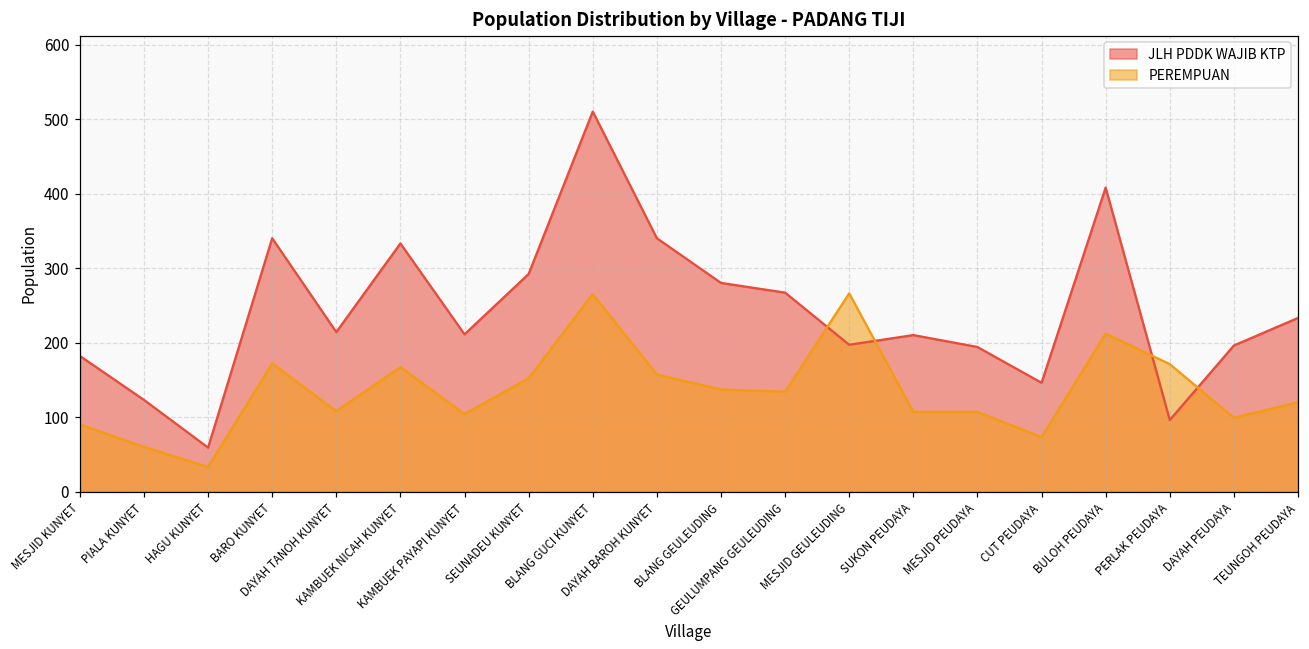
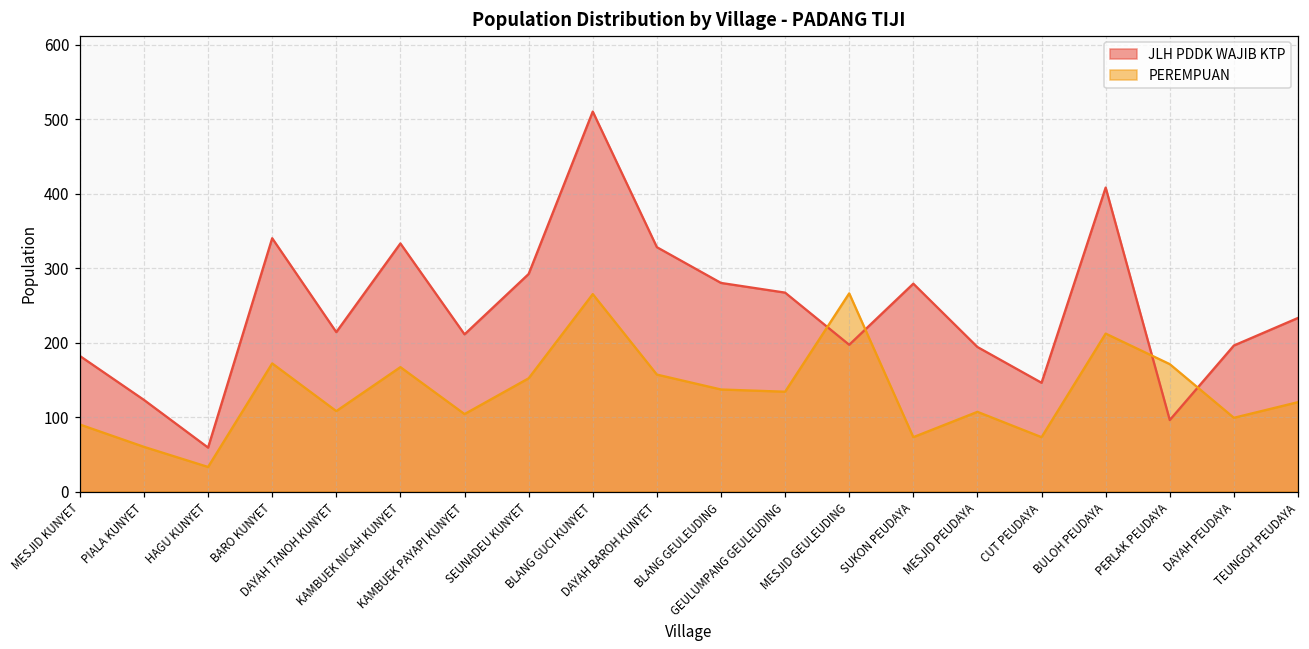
JLH PDDK WAJIB KTP, DAYAH BAROH KUNYET: 340 -> 330
JLH PDDK WAJIB KTP, SUKON PEUDAYA: 210 -> 280
PEREMPUAN, SUKON PEUDAYA: 110 -> 70
